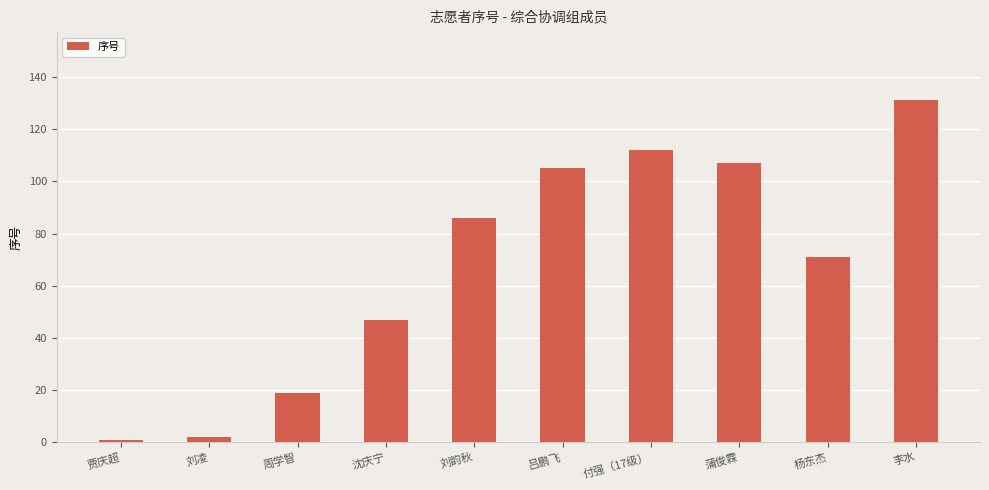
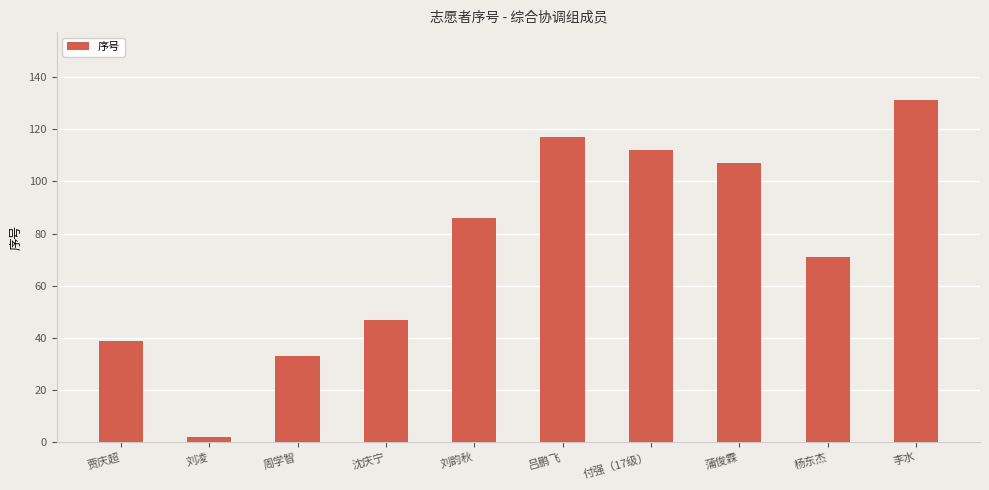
贾庆超: 1 -> 39
周学智: 19 -> 33
吕鹏飞: 105 -> 117
